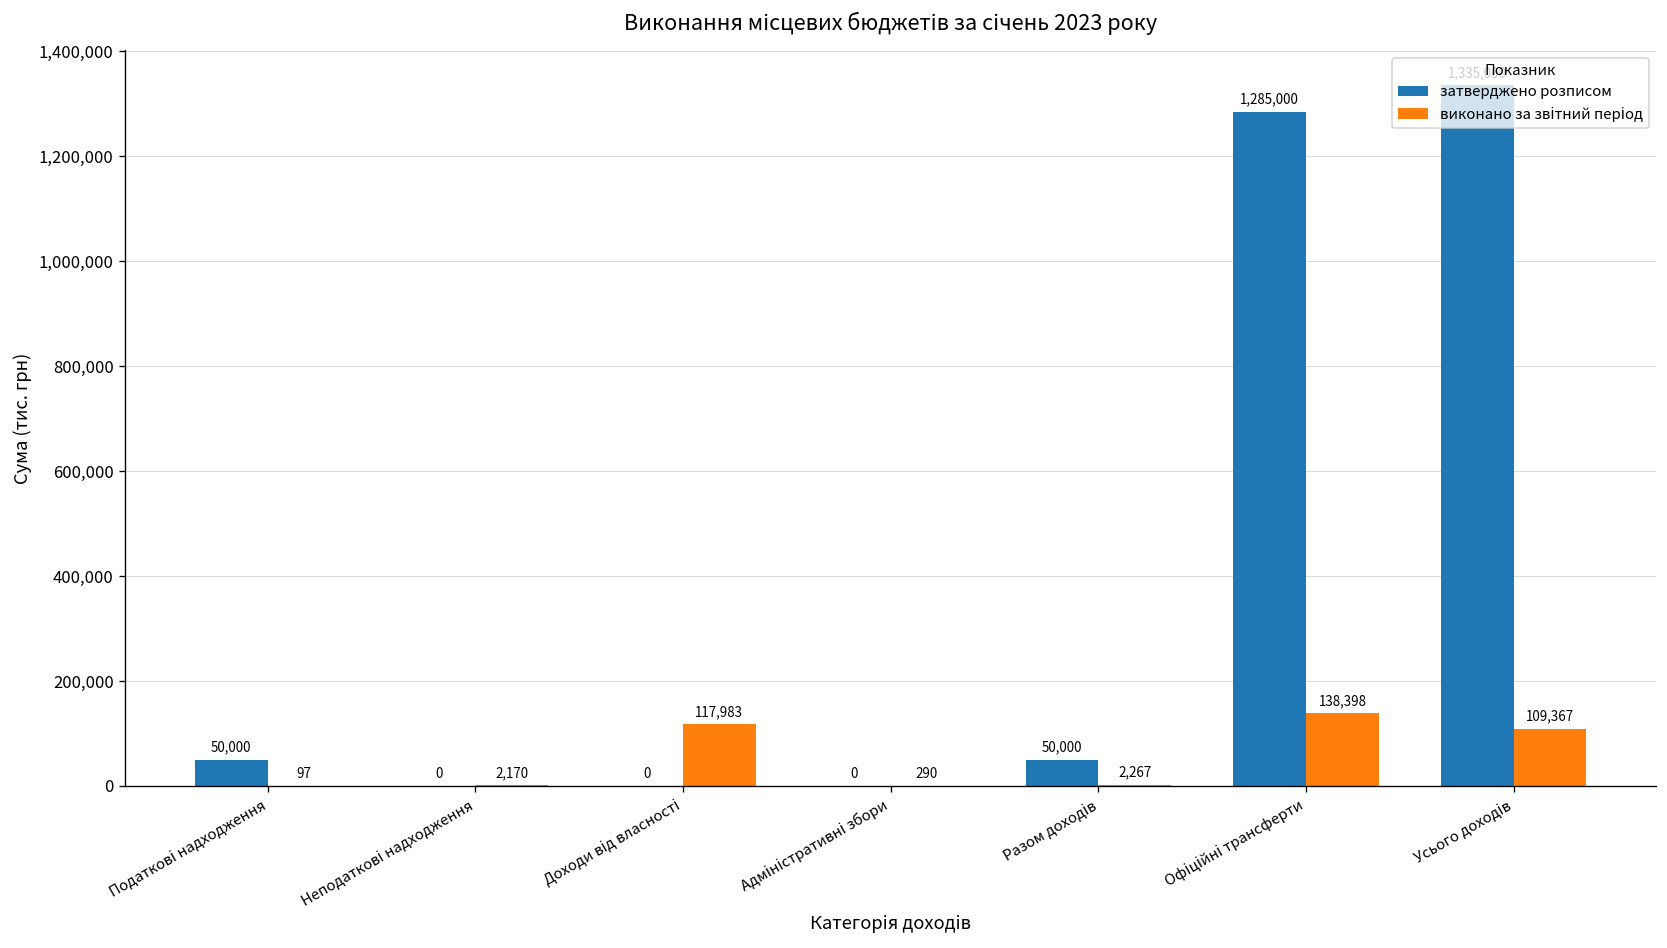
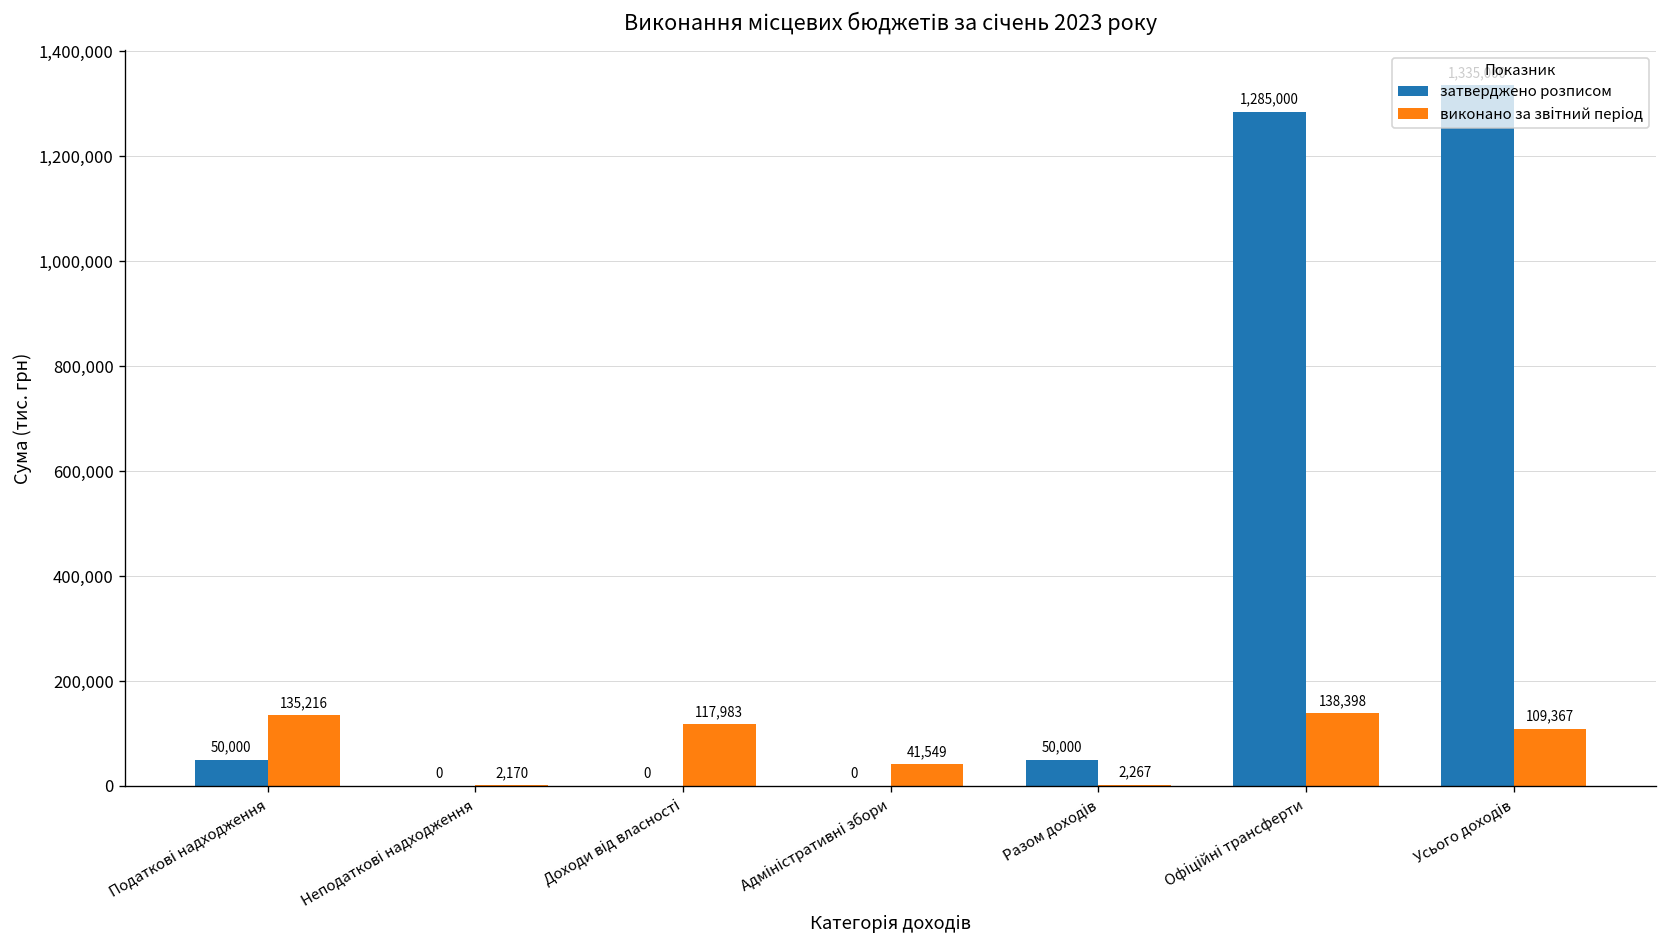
виконано за звітний період, Податкові надходження: 97 -> 135,216
виконано за звітний період, Адміністративні збори: 290 -> 41,549
